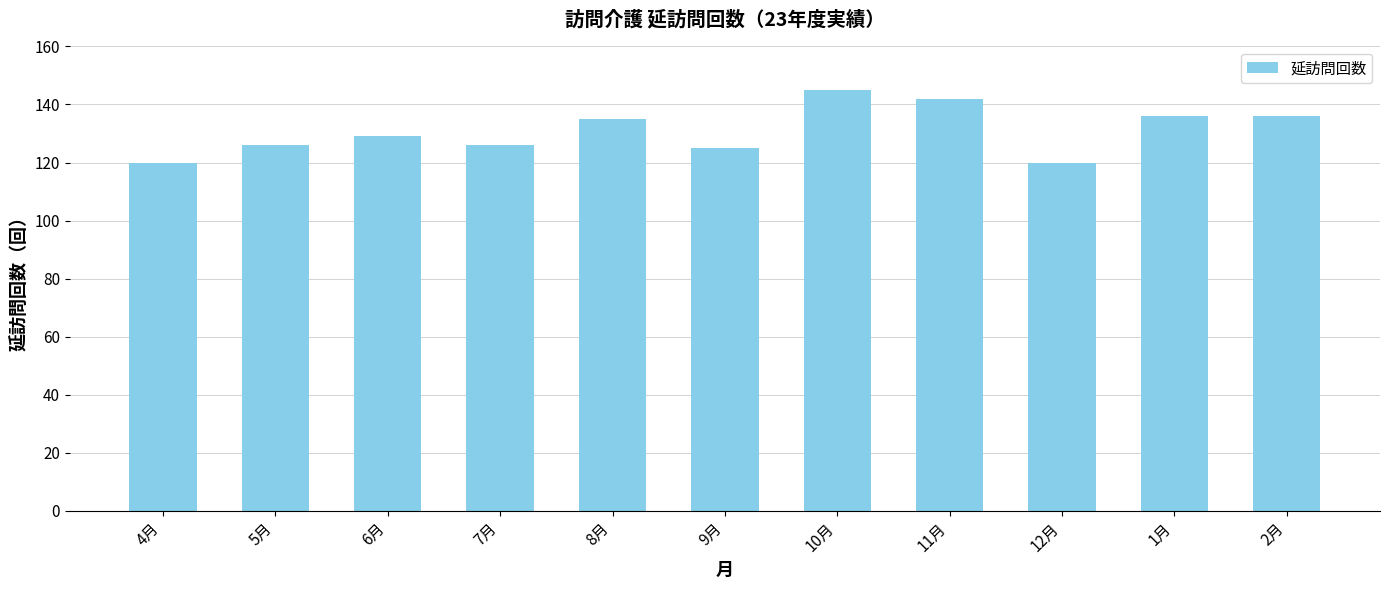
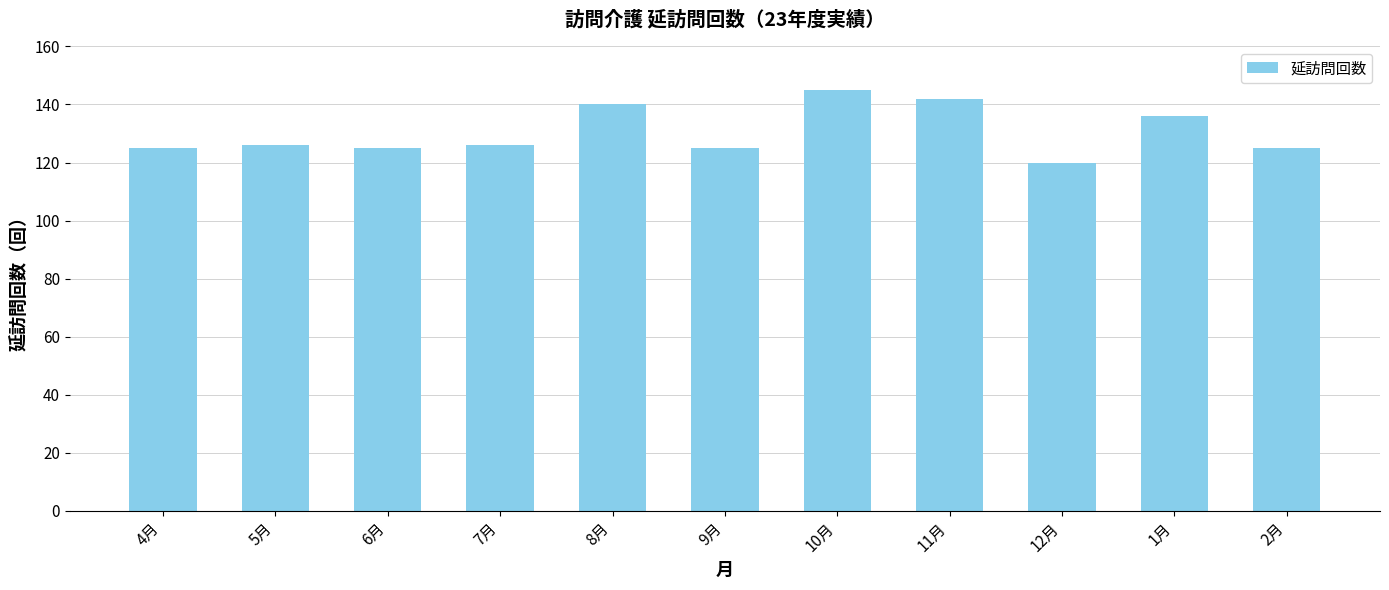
4月: 120 -> 125
6月: 129 -> 125
8月: 135 -> 140
2月: 136 -> 125
